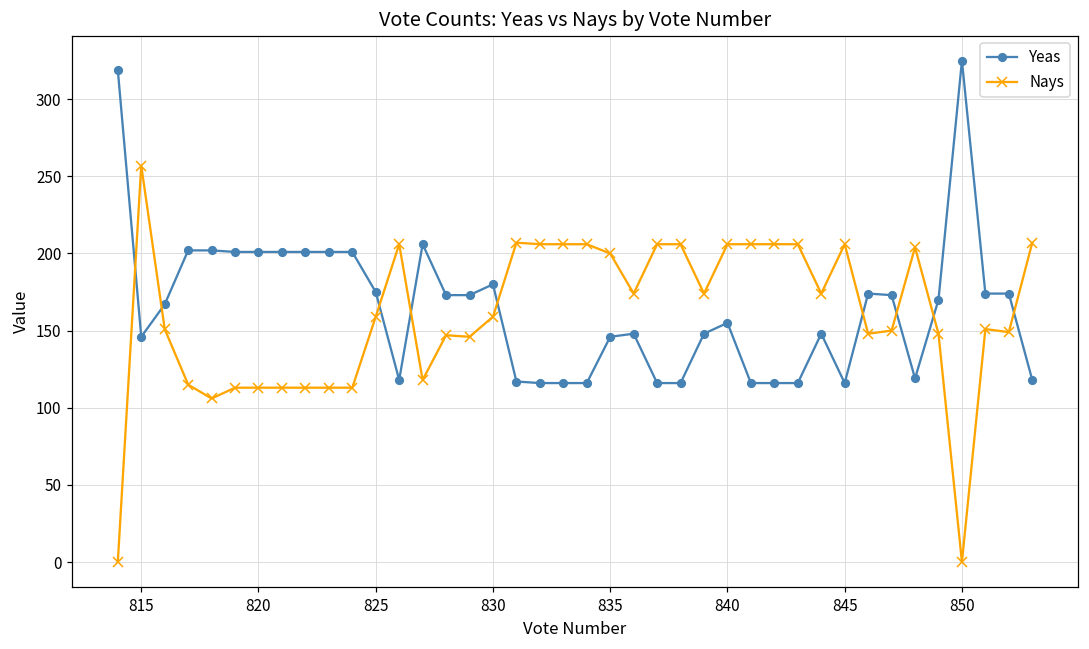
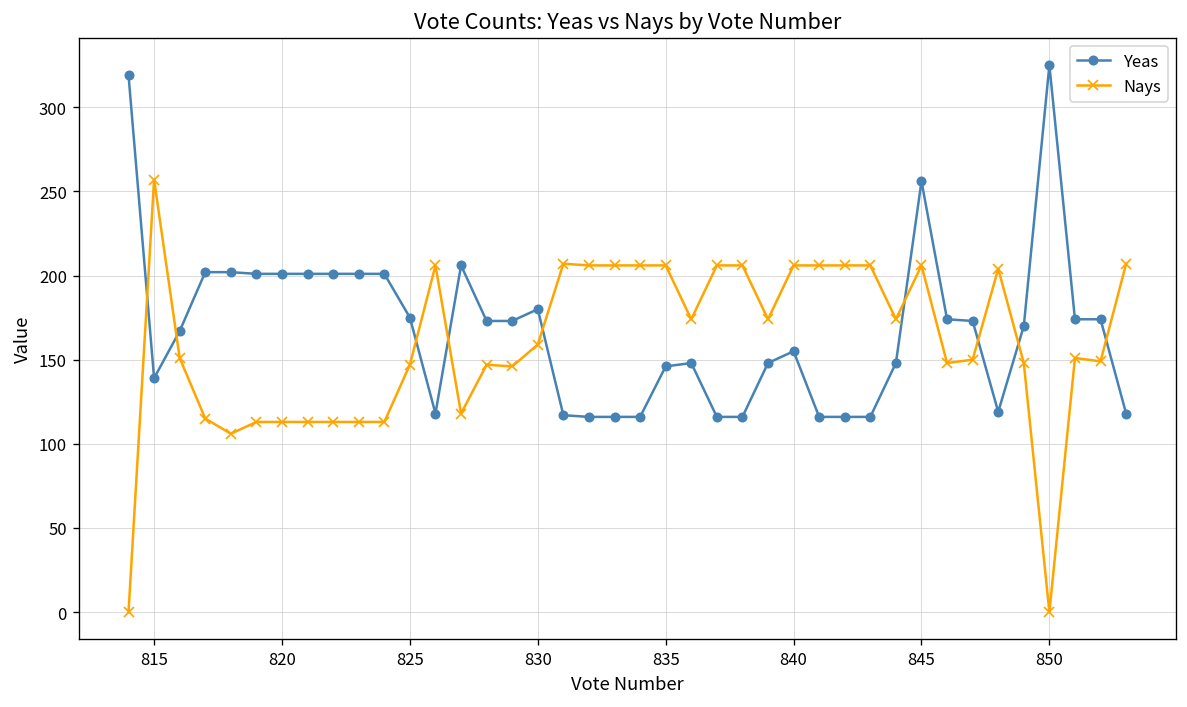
Yeas, 815: 146 -> 139
Nays, 825: 159 -> 147
Nays, 835: 200 -> 206
Yeas, 845: 116 -> 256
